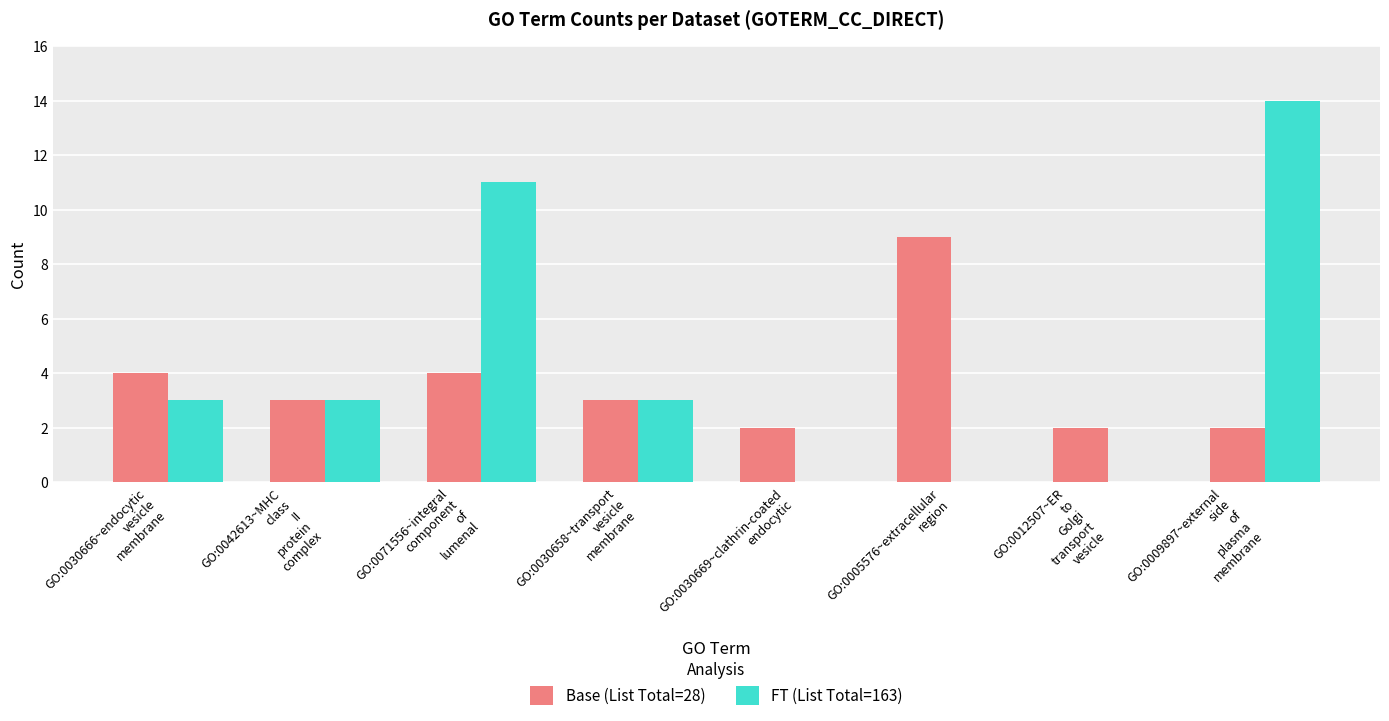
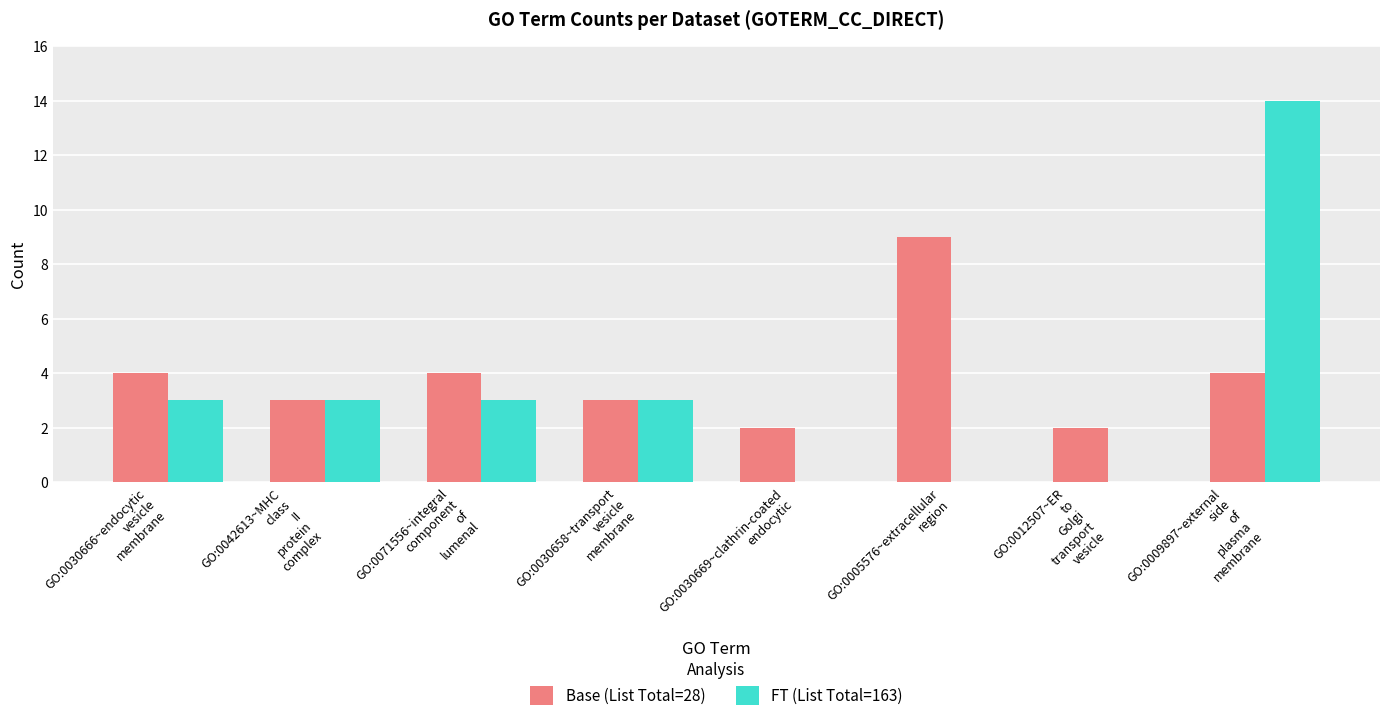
FT (List Total=163), GO:0071556~integral component of lumenal: 11 -> 3
Base (List Total=28), GO:0009897~external side of plasma membrane: 2 -> 4
